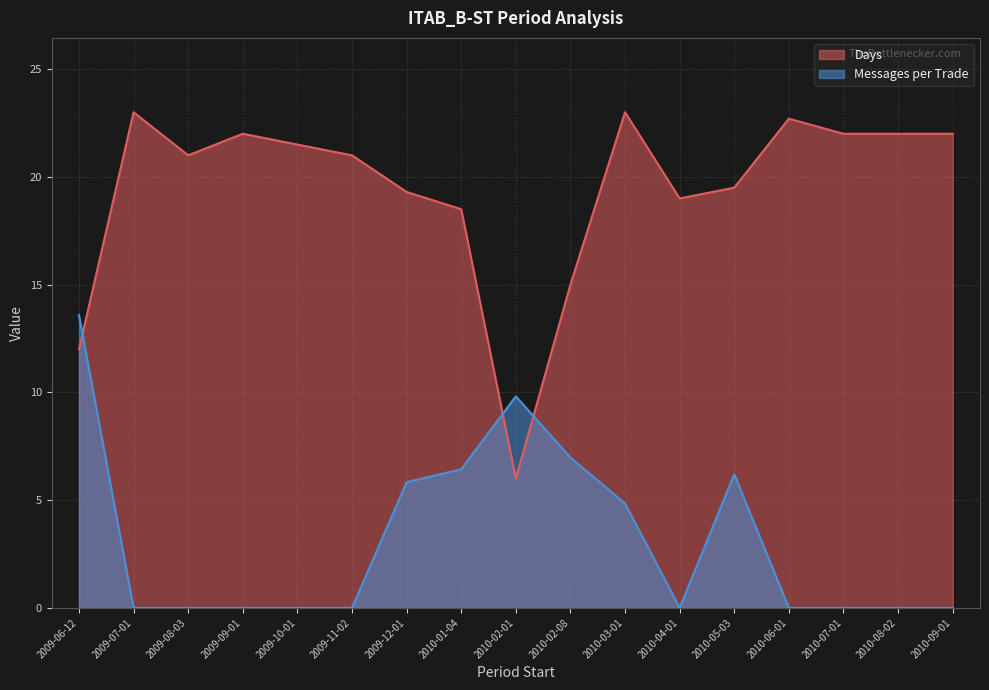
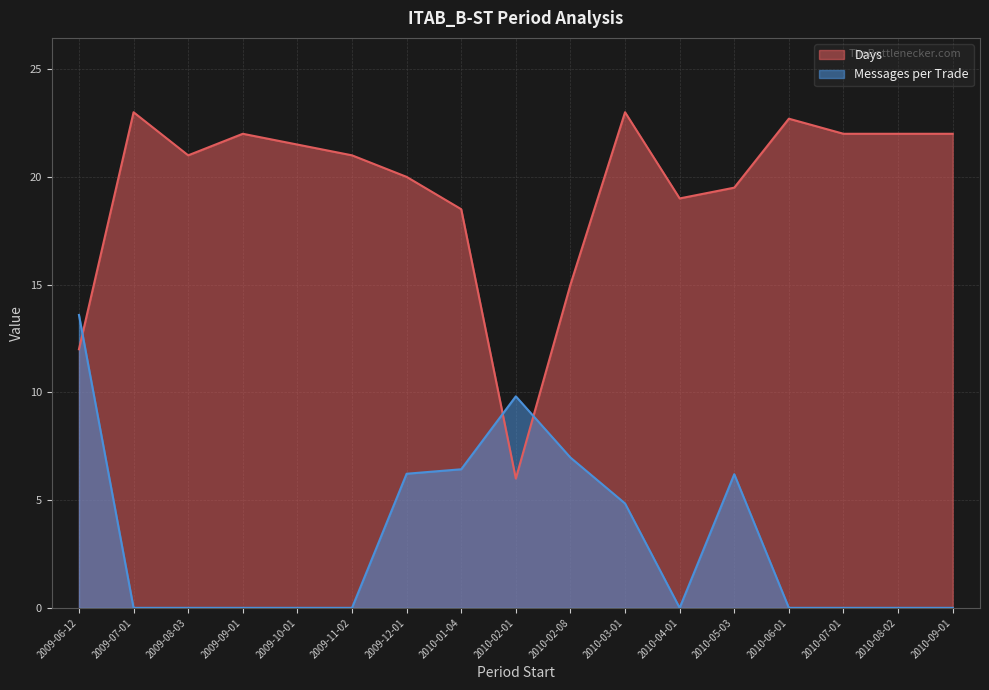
Days, 2009-12-01: 19.3 -> 20.0
Messages per Trade, 2009-12-01: 5.8 -> 6.2
